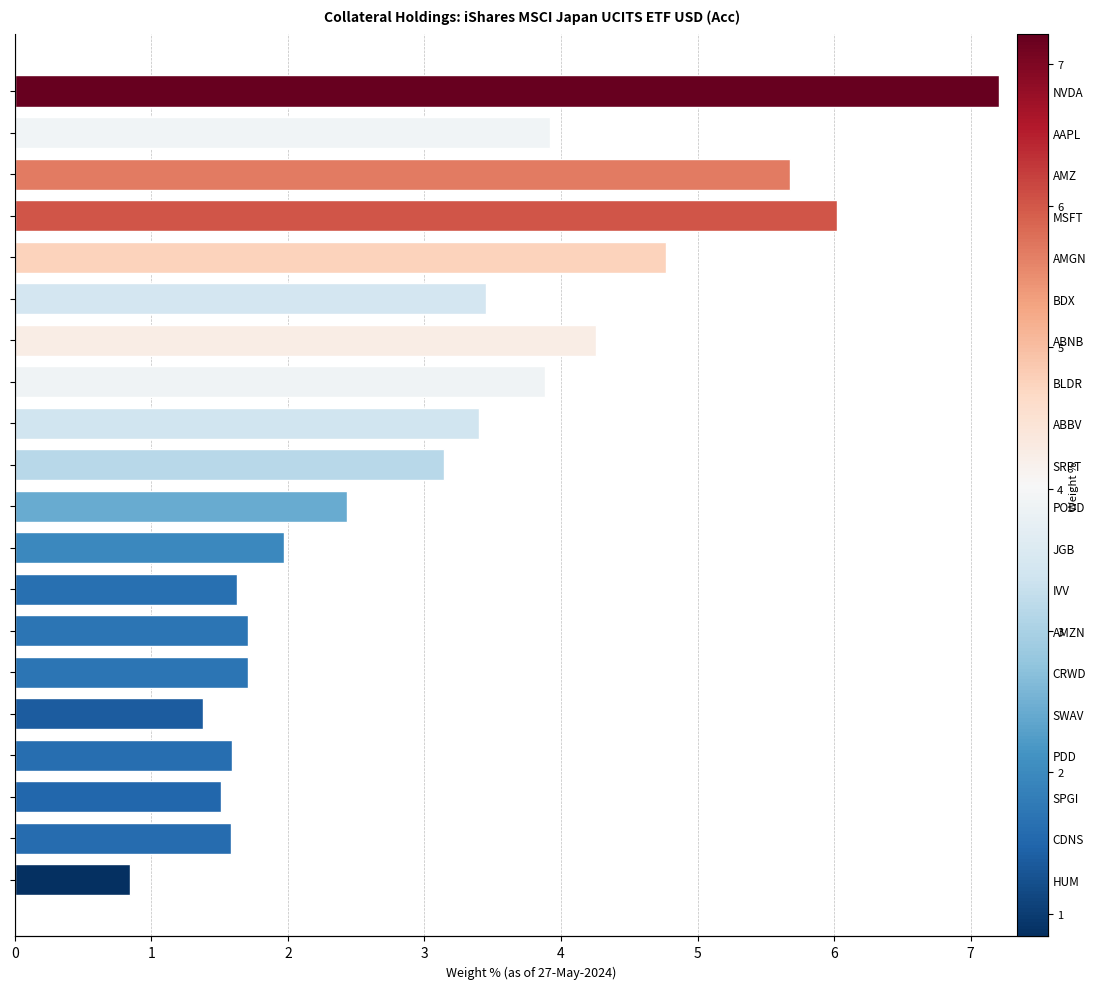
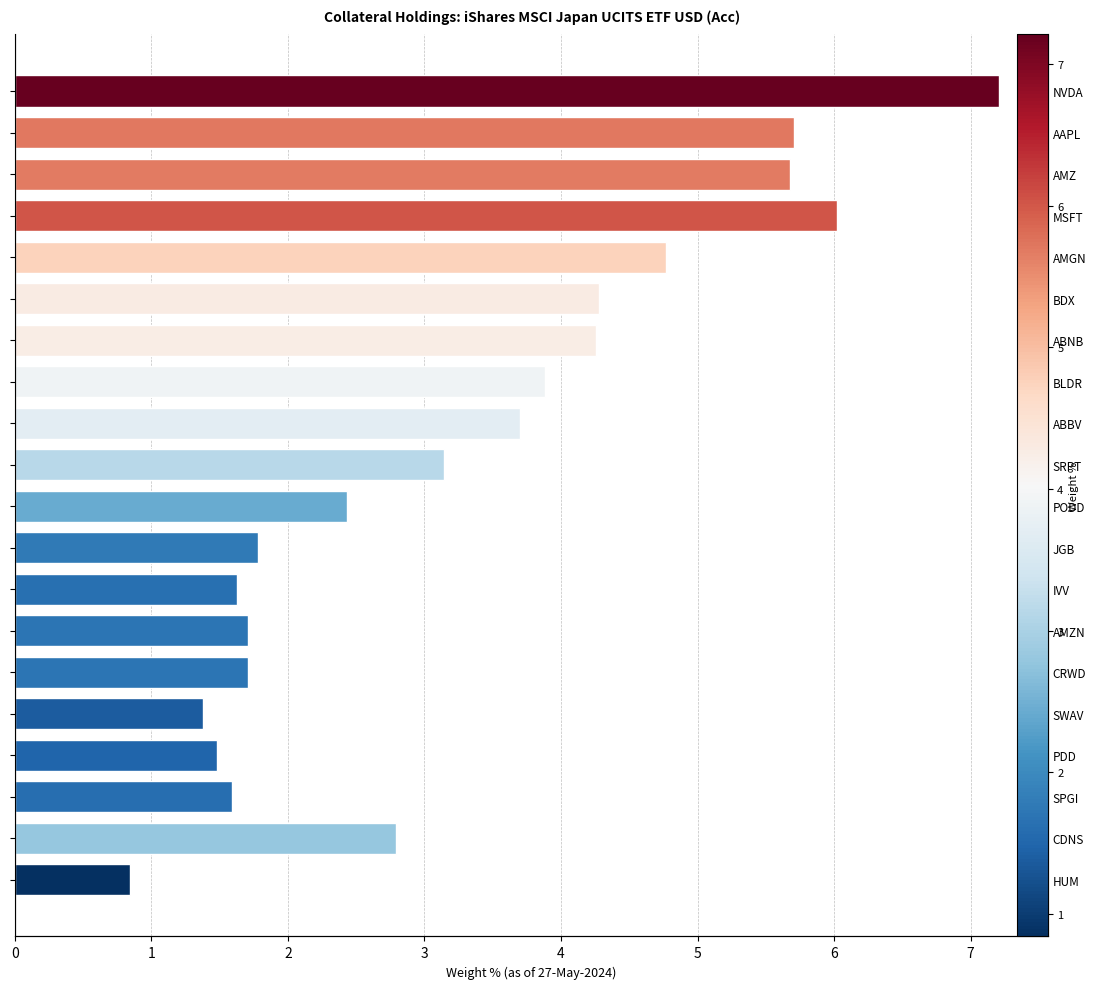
AAPL: 3.92 -> 5.71
BDX: 3.45 -> 4.28
ABBV: 3.4 -> 3.7
JGB: 1.97 -> 1.78
PDD: 1.59 -> 1.48
SPGI: 1.51 -> 1.59
CDNS: 1.58 -> 2.79
